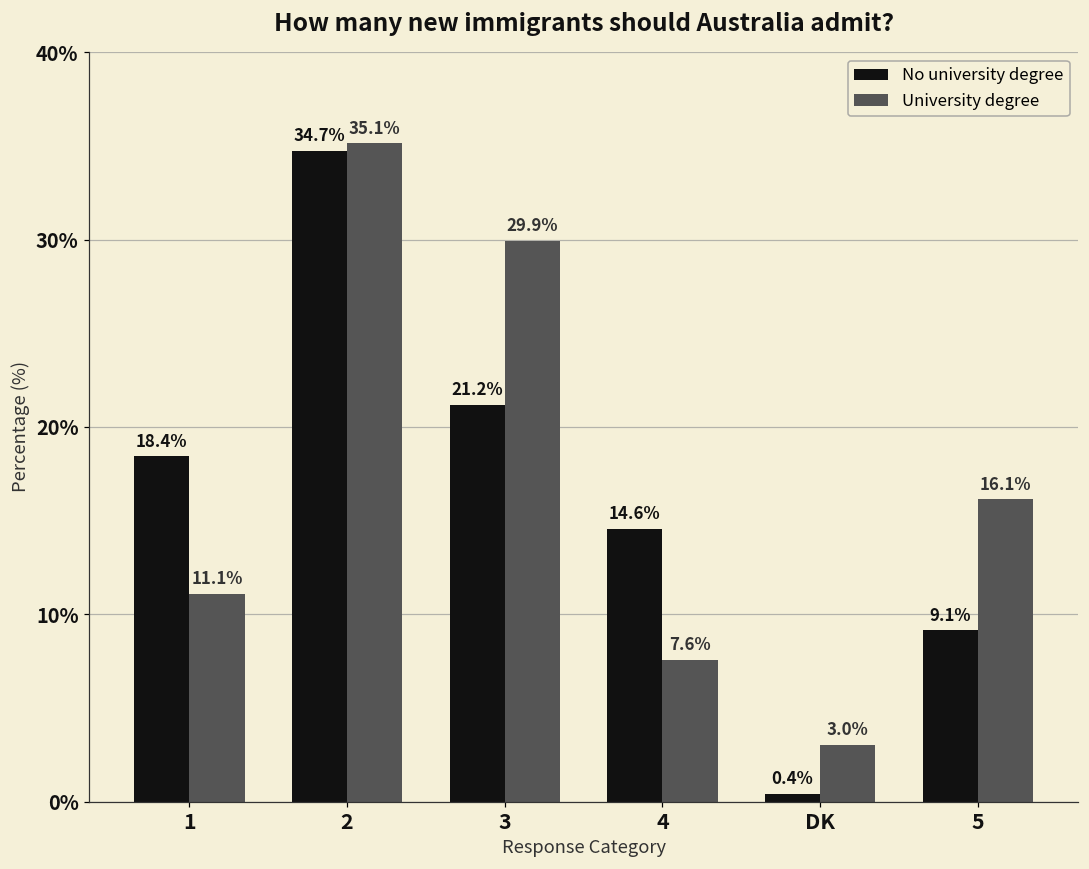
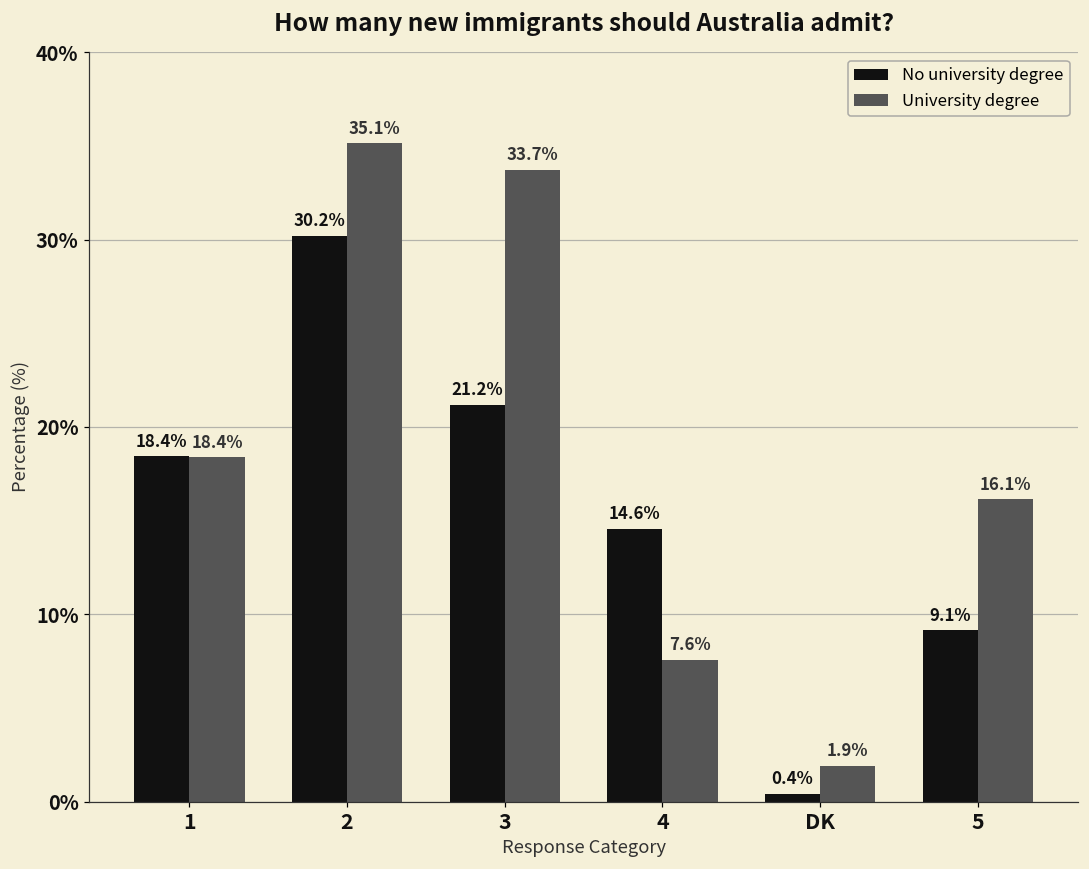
University degree, 1: 11.1% -> 18.4%
No university degree, 2: 34.7% -> 30.2%
University degree, 3: 29.9% -> 33.7%
University degree, DK: 3.0% -> 1.9%
